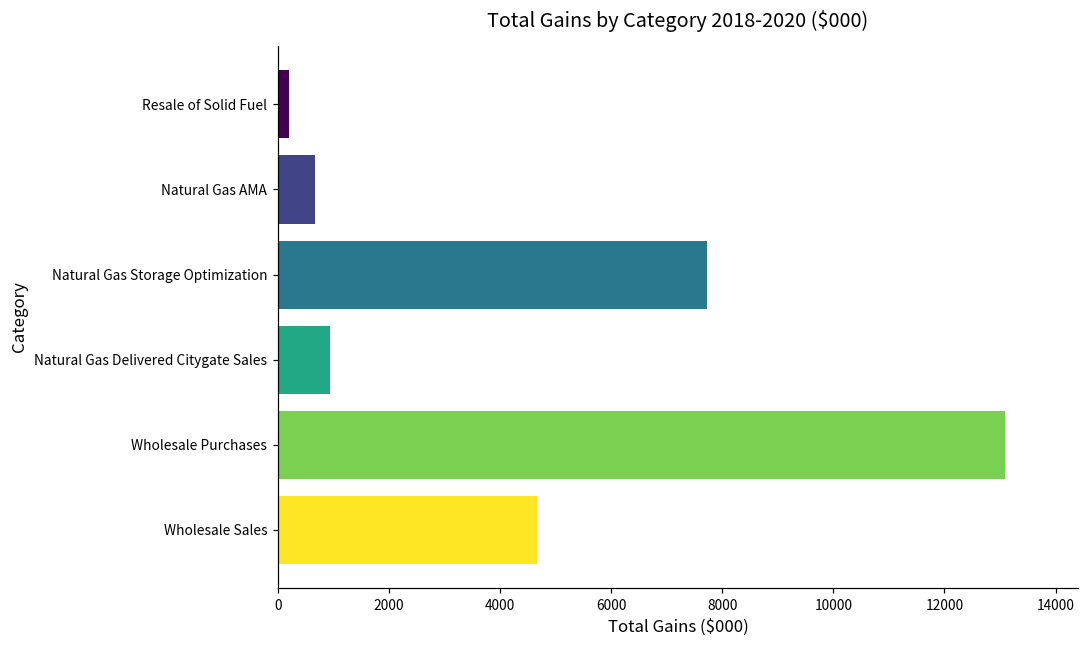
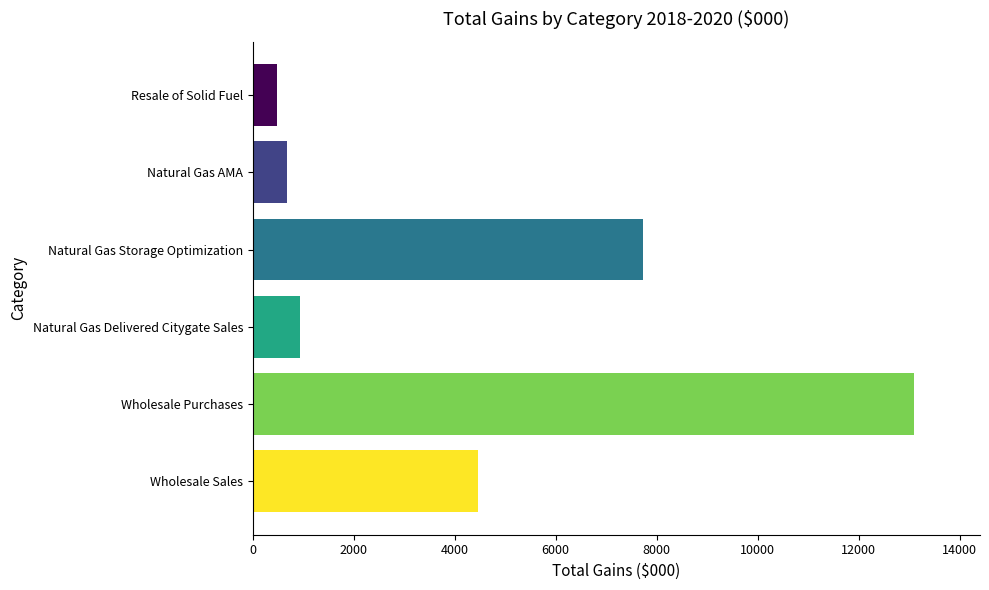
Resale of Solid Fuel: 200 -> 500
Wholesale Sales: 4700 -> 4500
